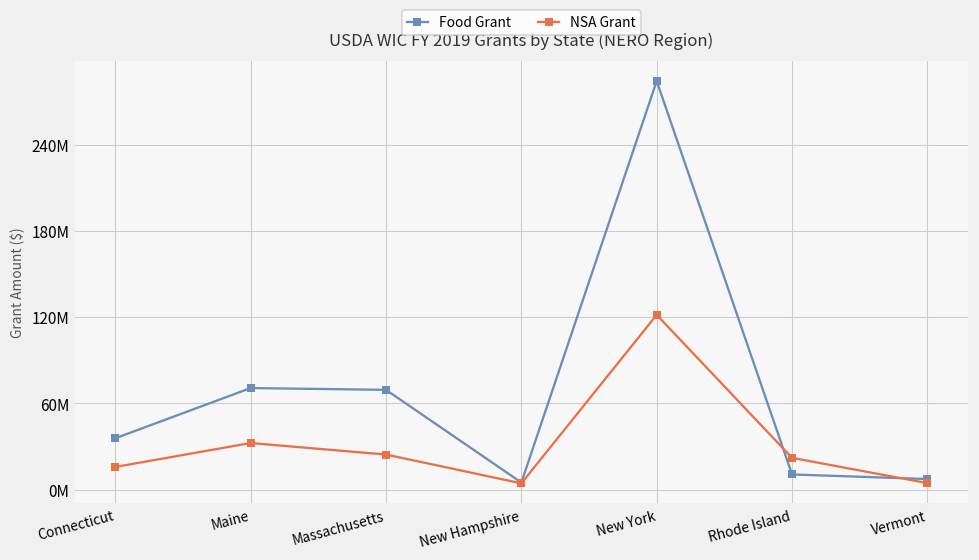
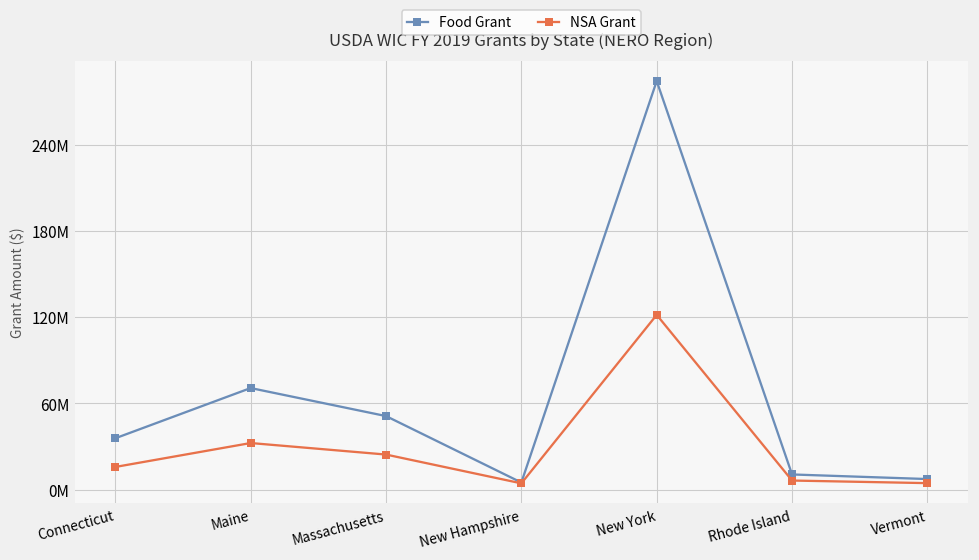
Food Grant, Massachusetts: 69000000 -> 51000000
NSA Grant, Rhode Island: 22000000 -> 6000000
